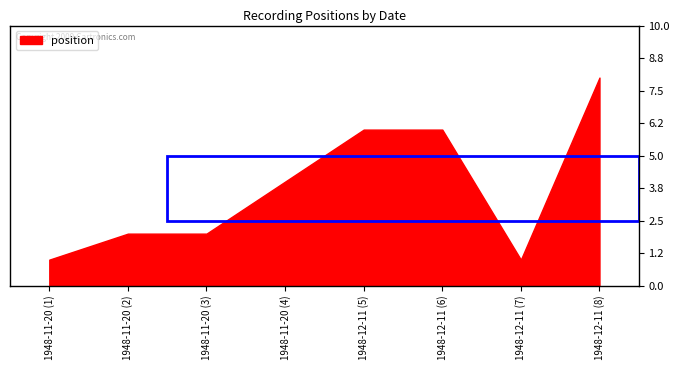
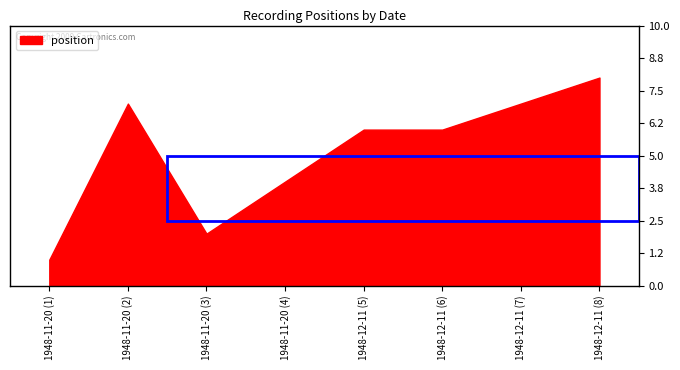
1948-11-20 (2): 2 -> 7
1948-12-11 (7): 1 -> 7
